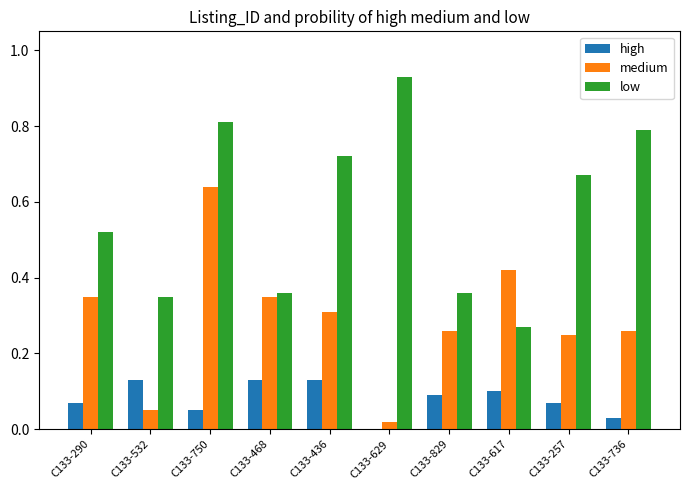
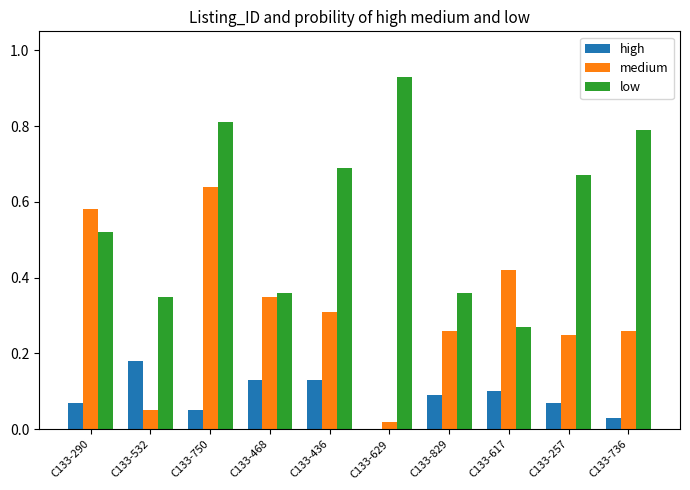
medium, C133-290: 0.35 -> 0.58
high, C133-532: 0.13 -> 0.18
low, C133-436: 0.72 -> 0.69
